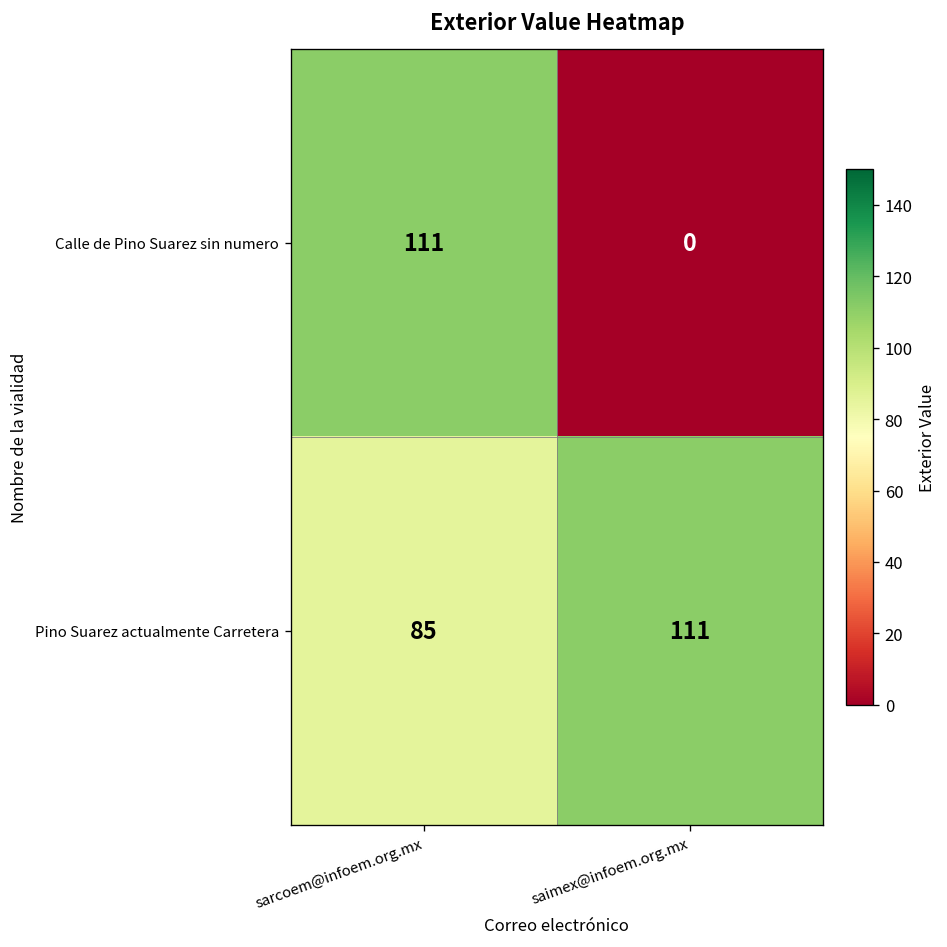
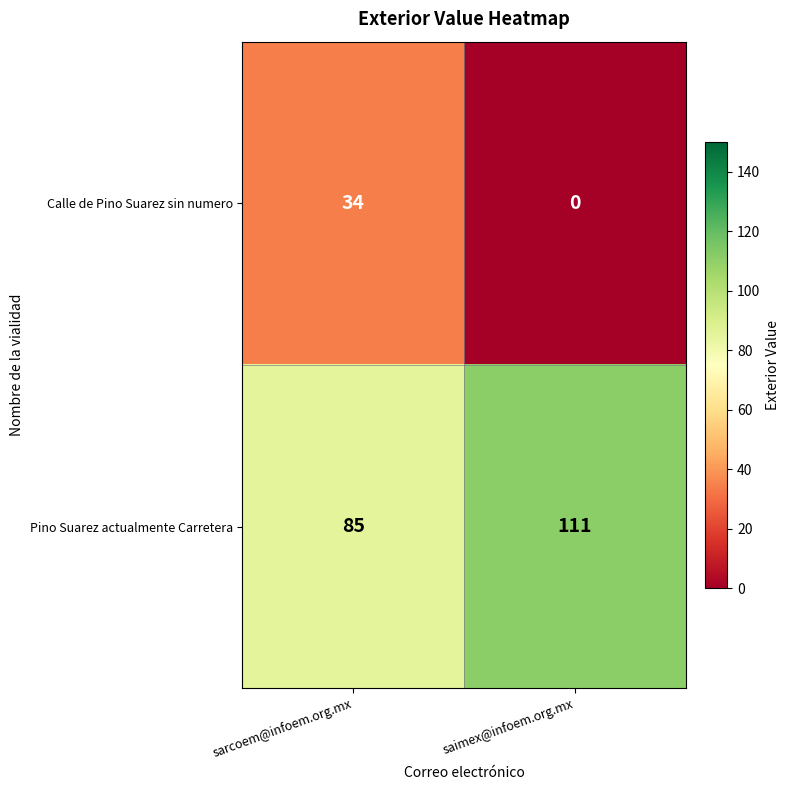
Calle de Pino Suarez sin numero, sarcoem@infoem.org.mx: 111 -> 34
